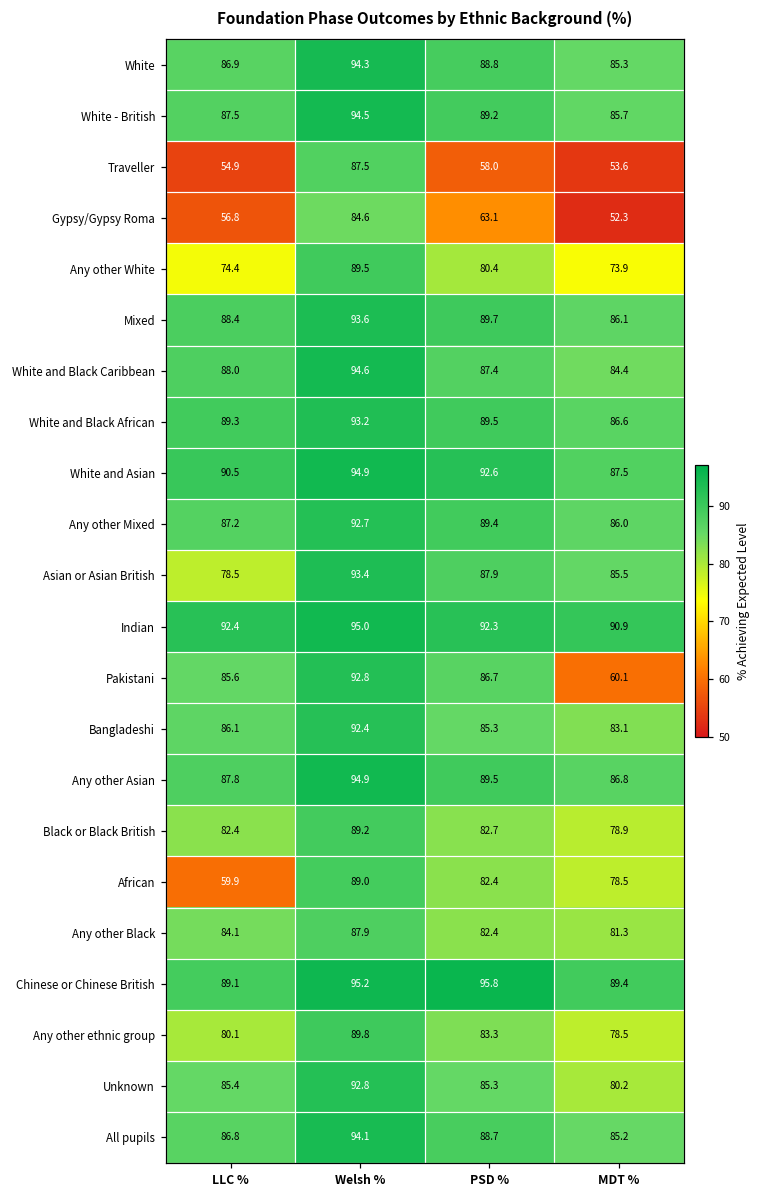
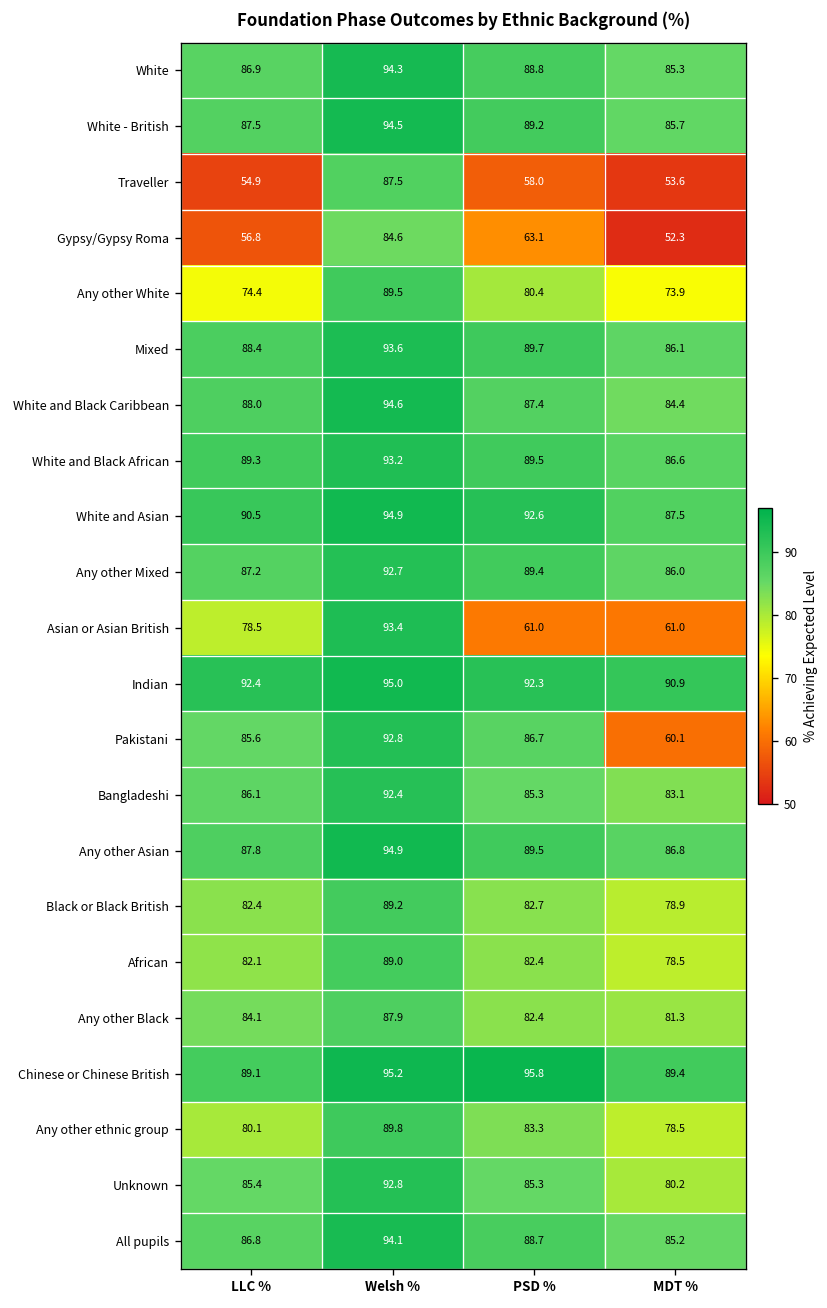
Asian or Asian British, PSD %: 87.9 -> 61.0
Asian or Asian British, MDT %: 85.5 -> 61.0
African, LLC %: 59.9 -> 82.1
